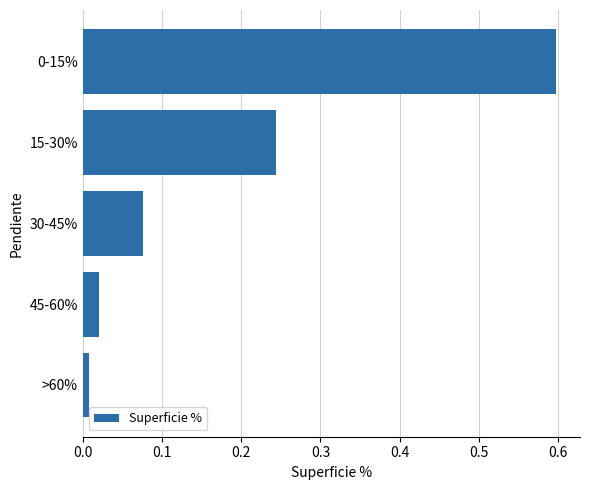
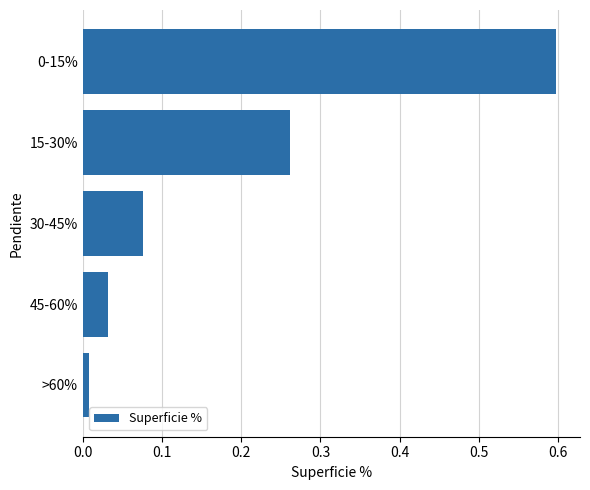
15-30%: 0.24 -> 0.26
45-60%: 0.02 -> 0.03
